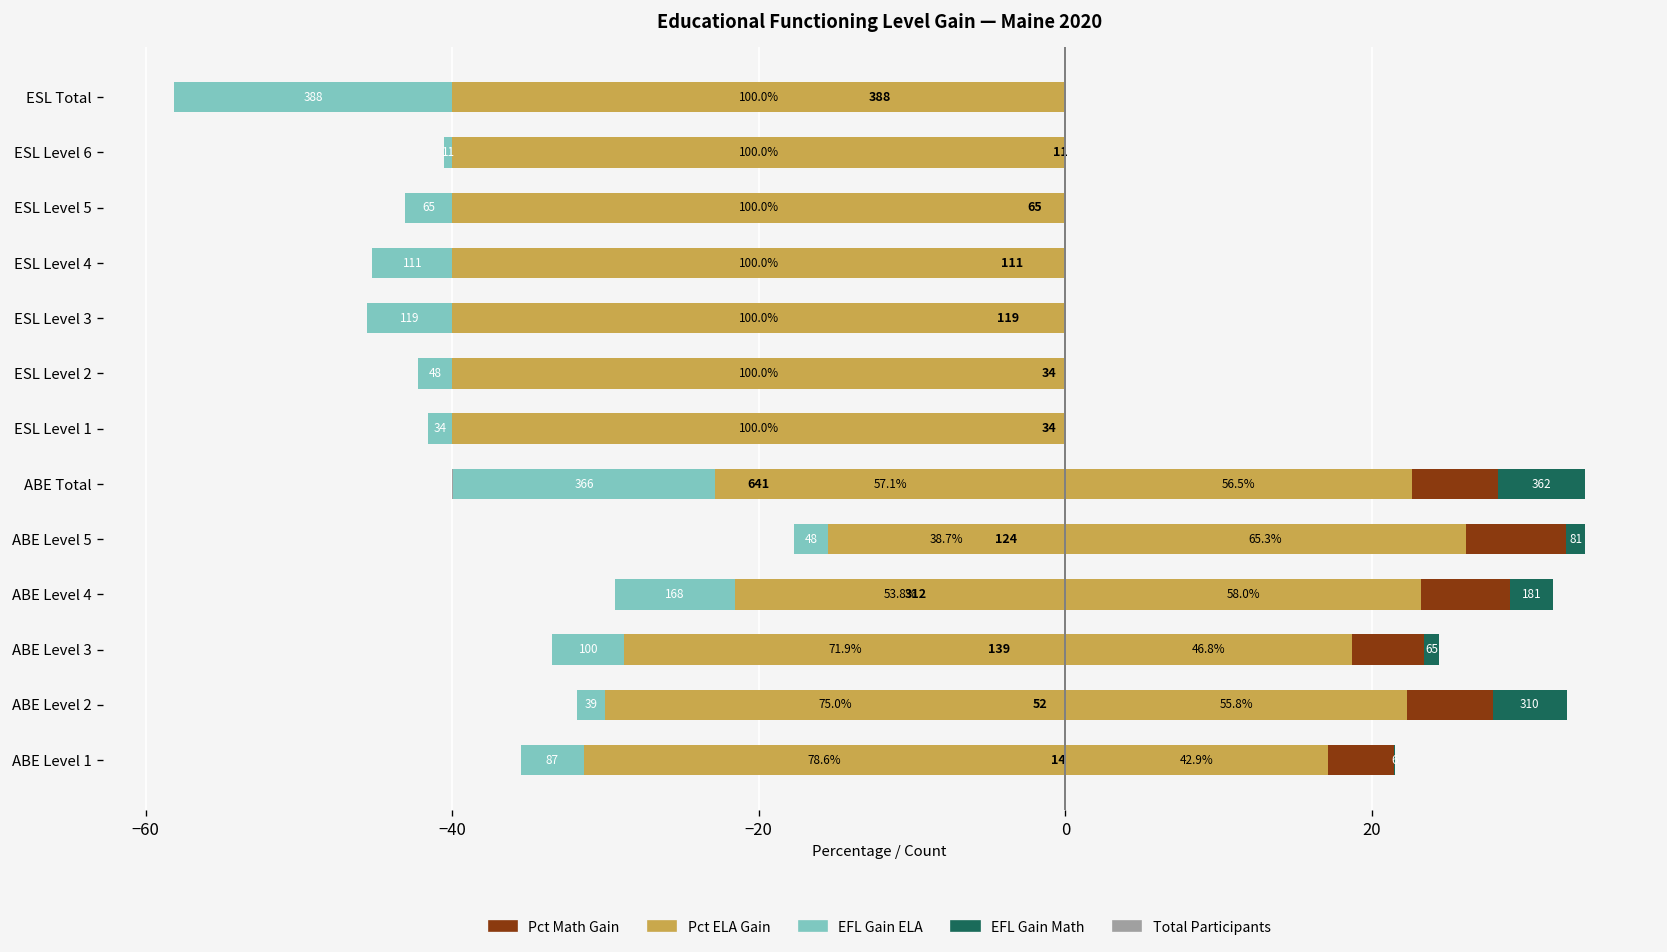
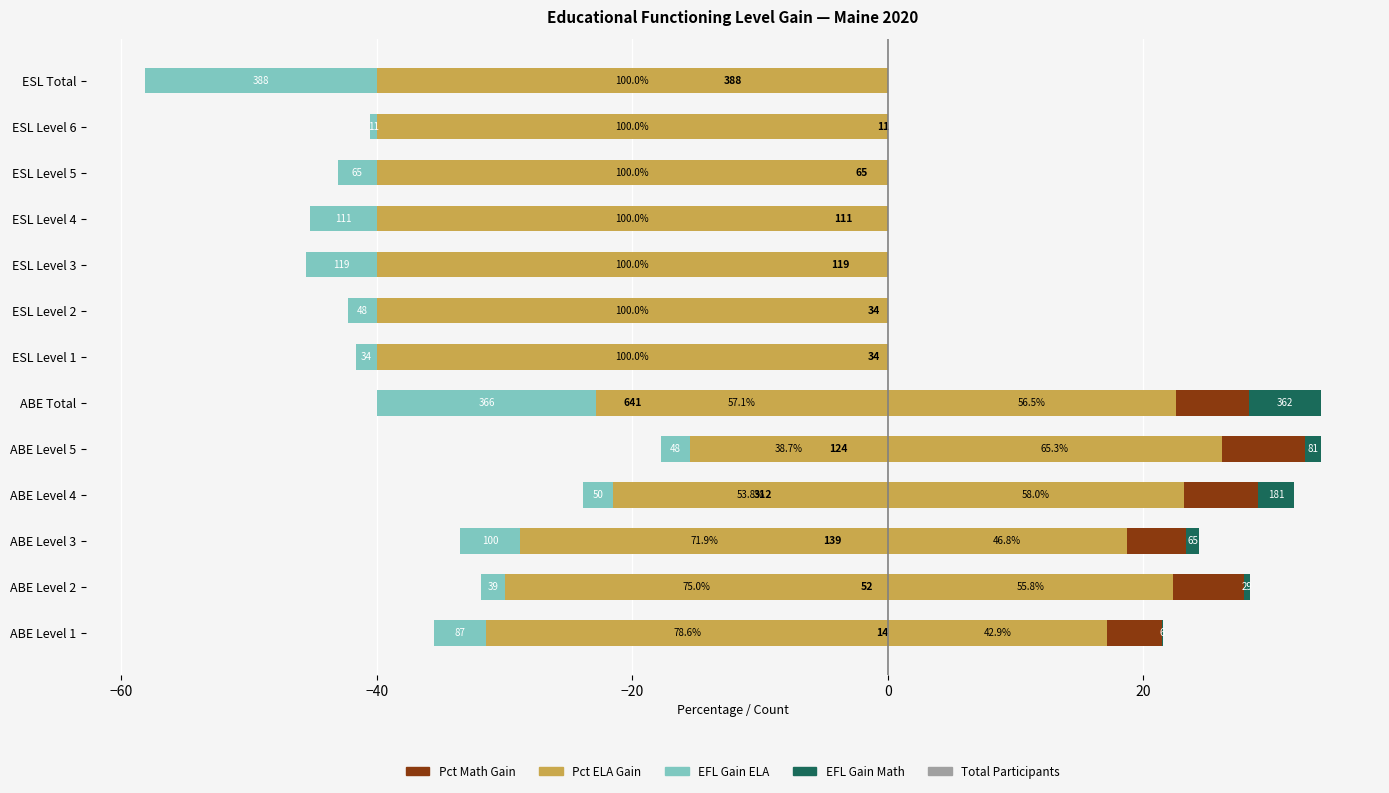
EFL Gain ELA, ABE Level 4: 168 -> 50
EFL Gain Math, ABE Level 2: 310 -> 29
